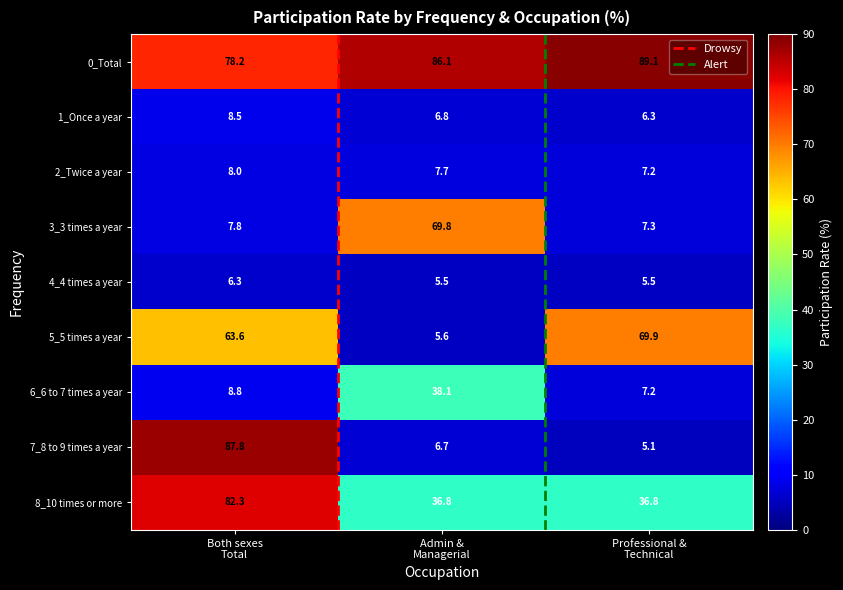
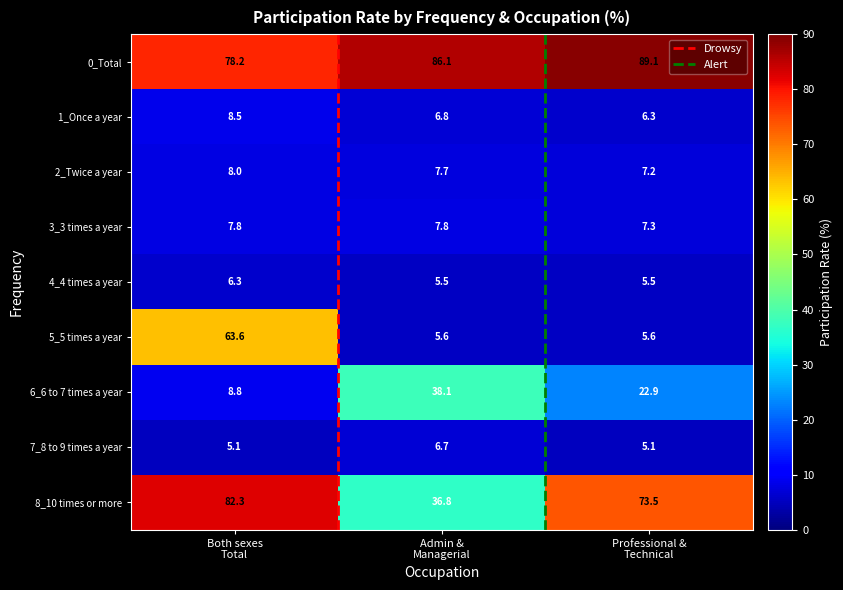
3_3 times a year, Admin & Managerial: 69.8 -> 7.8
5_5 times a year, Professional & Technical: 69.9 -> 5.6
6_6 to 7 times a year, Professional & Technical: 7.2 -> 22.9
7_8 to 9 times a year, Both sexes Total: 87.8 -> 5.1
8_10 times or more, Professional & Technical: 36.8 -> 73.5
